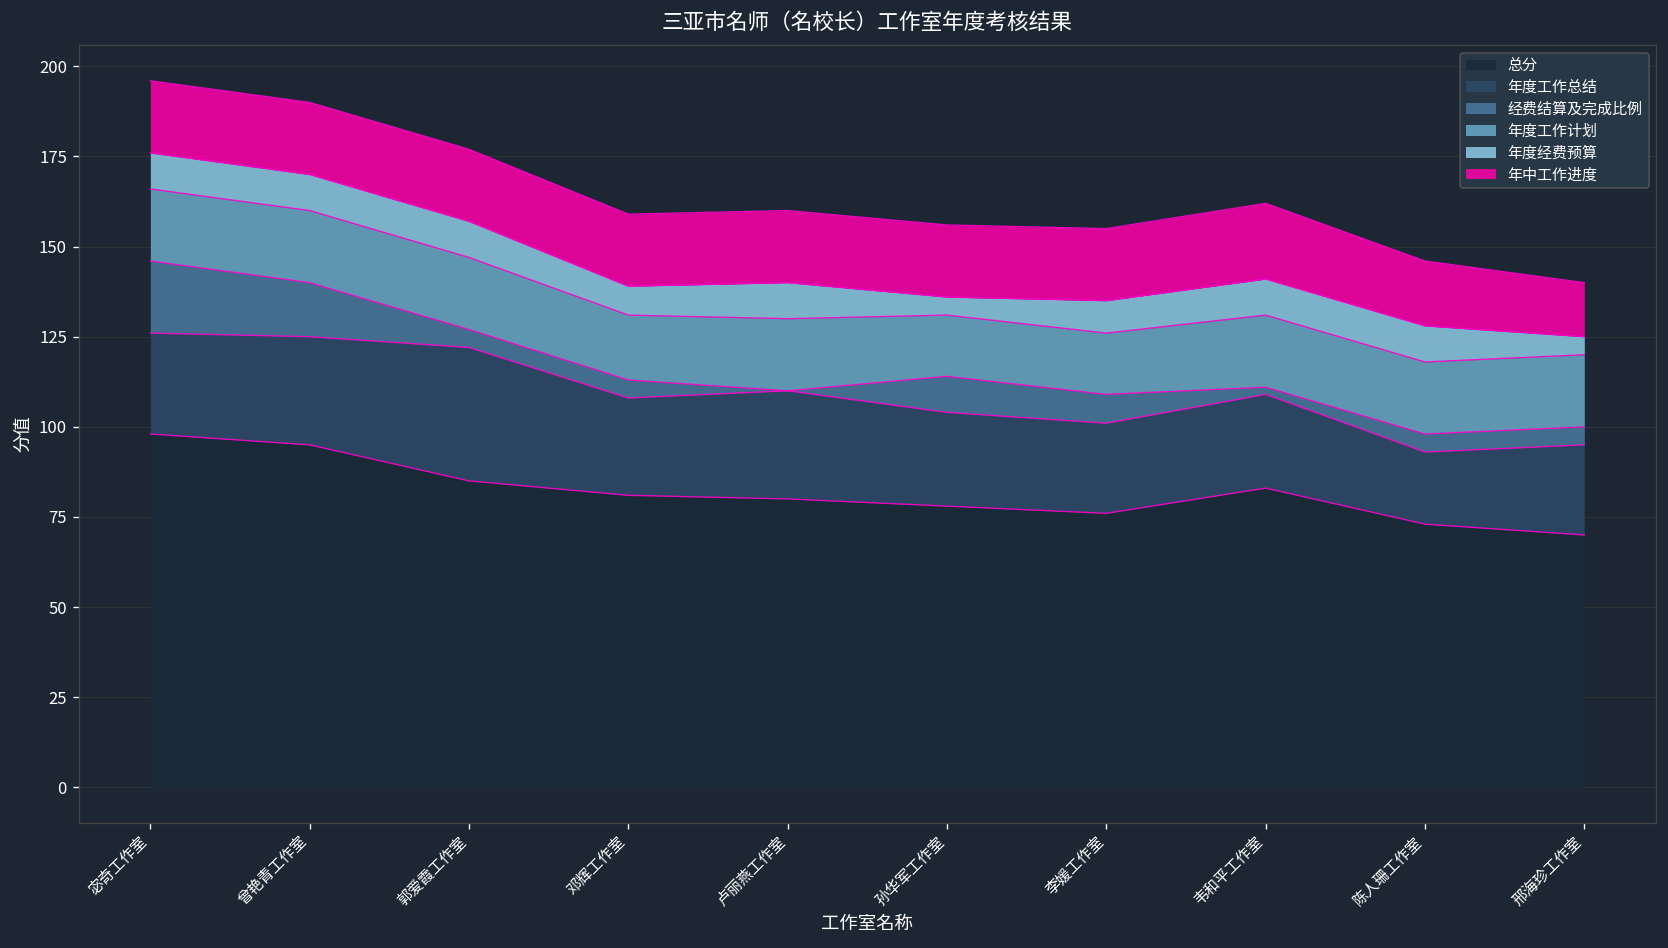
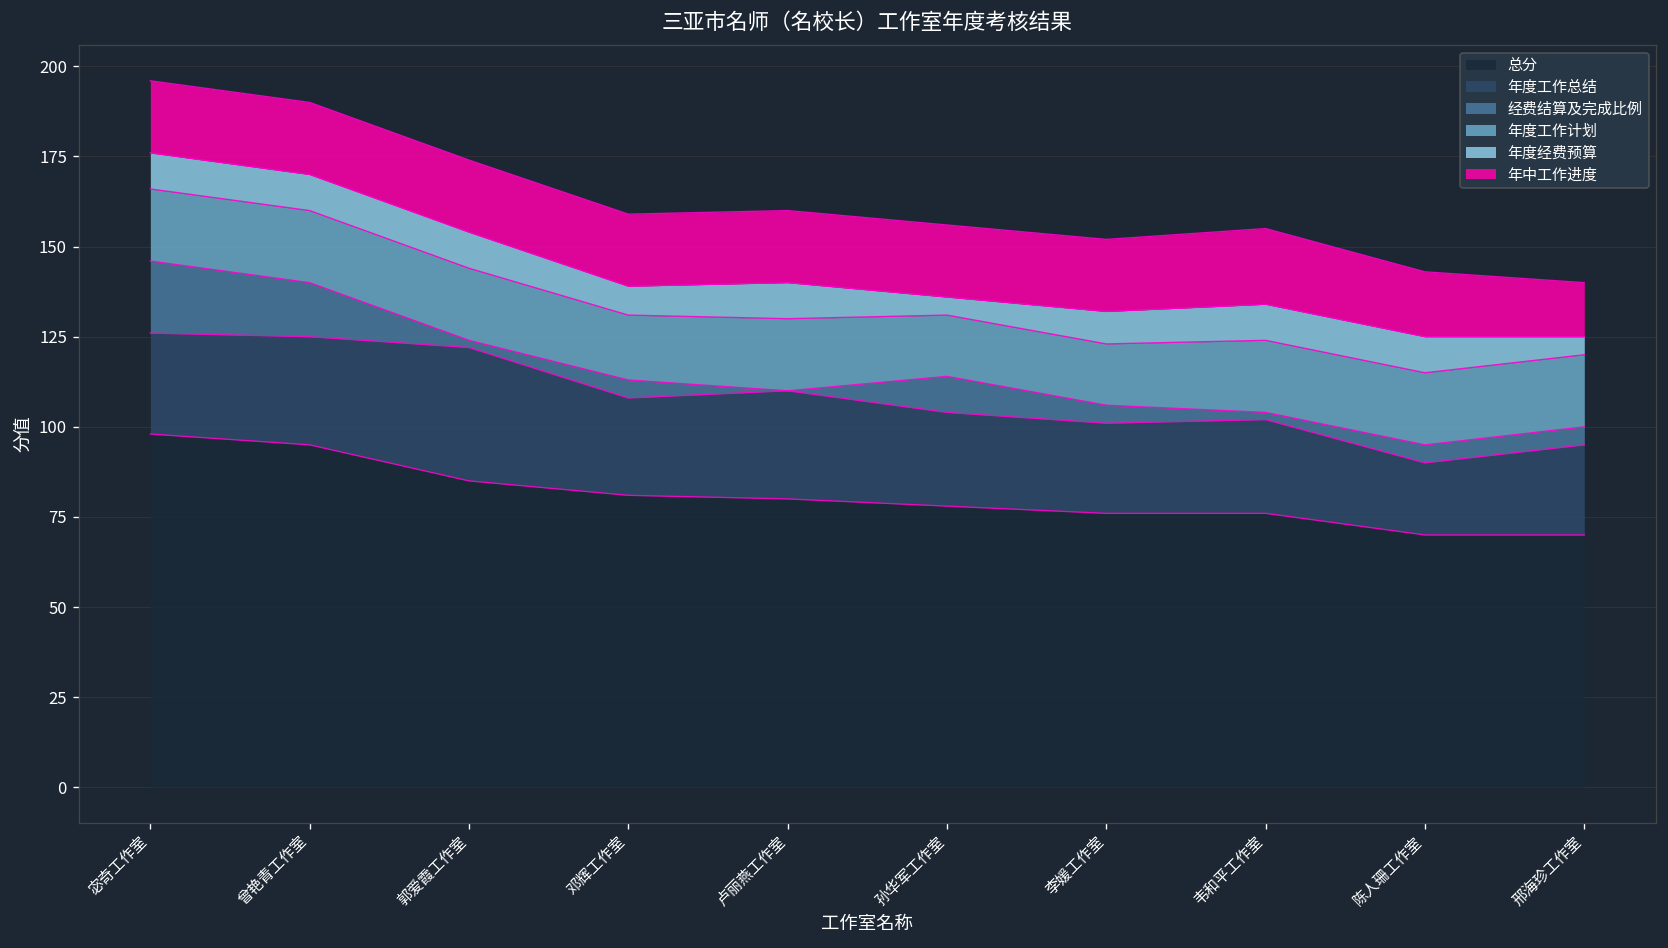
经费结算及完成比例, 郭爱霞工作室: 5 -> 2
经费结算及完成比例, 李媛工作室: 8 -> 5
总分, 韦和平工作室: 83 -> 76
总分, 陈人珊工作室: 73 -> 70
